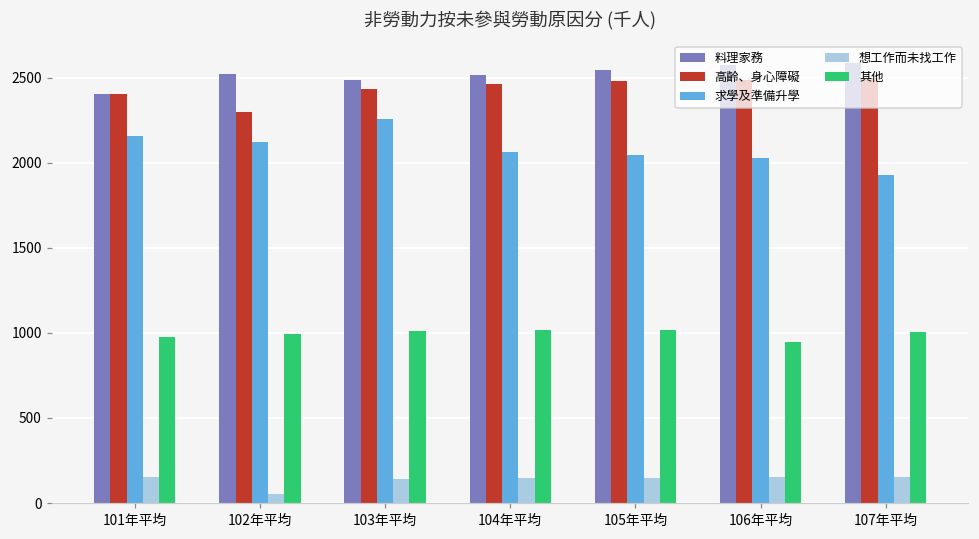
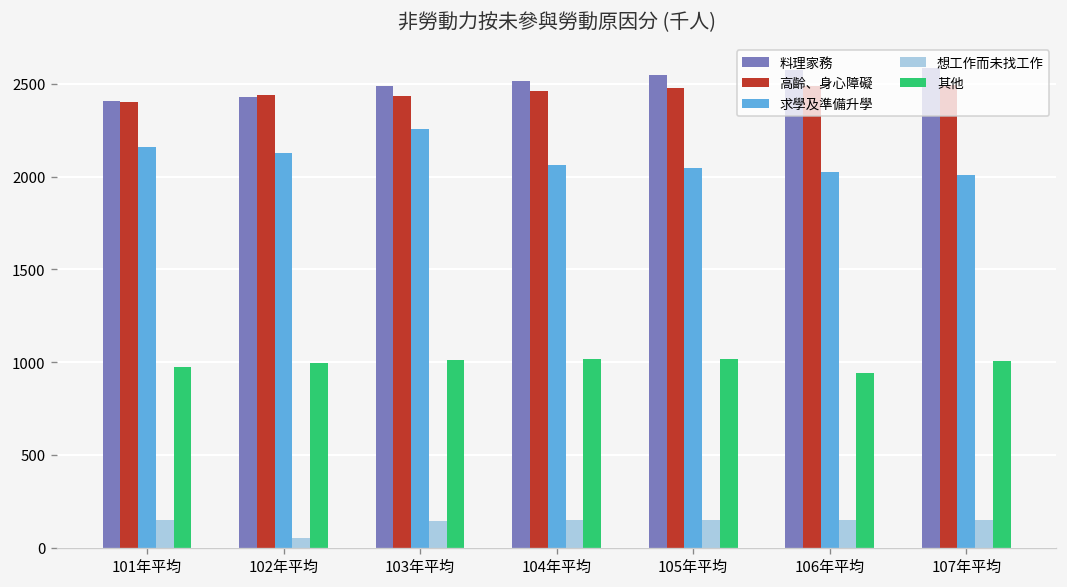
料理家務, 102年平均: 2520 -> 2430
高齡、身心障礙, 102年平均: 2300 -> 2440
求學及準備升學, 107年平均: 1930 -> 2010
